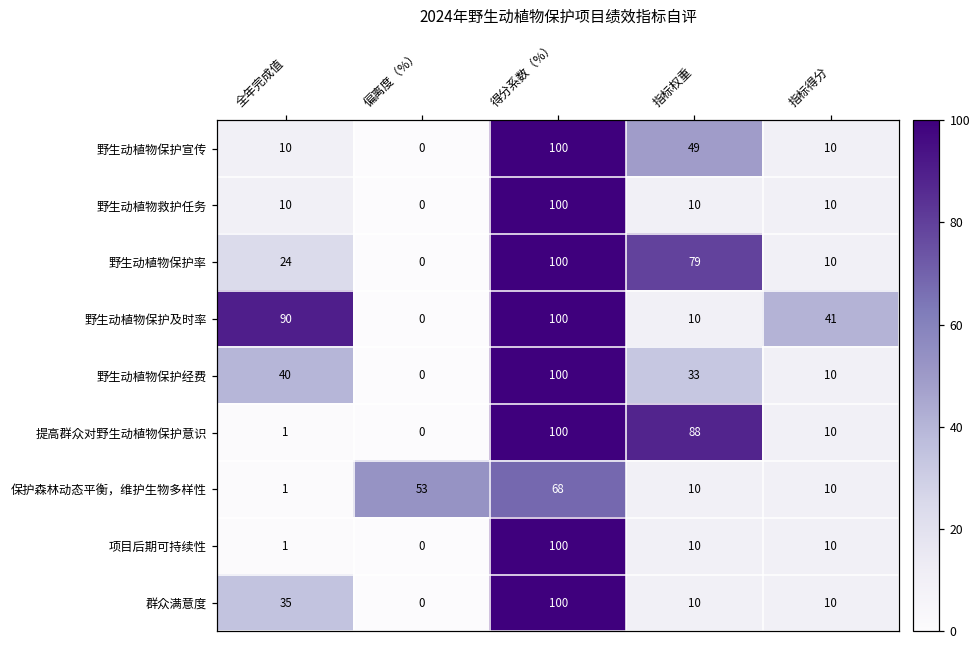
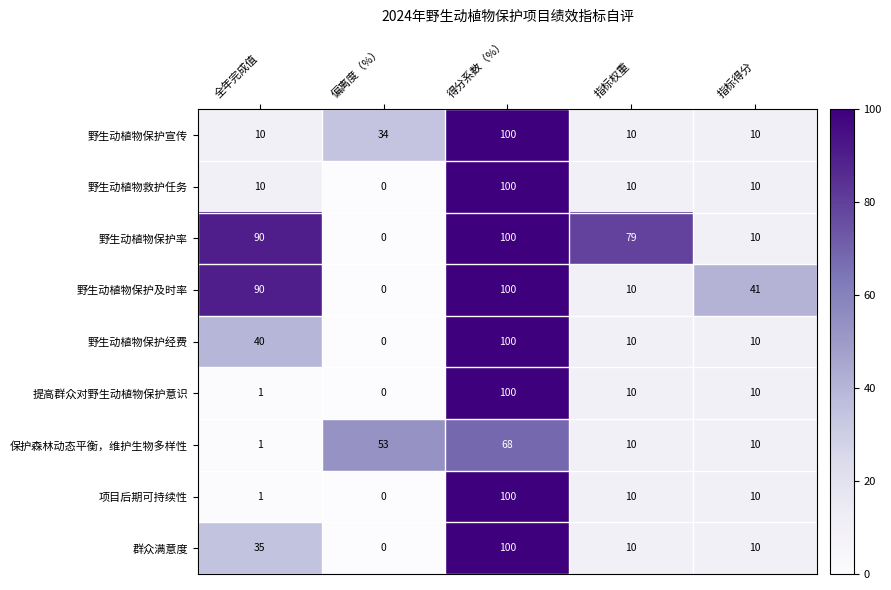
野生动植物保护宣传, 偏离度（%）: 0 -> 34
野生动植物保护宣传, 指标权重: 49 -> 10
野生动植物保护率, 全年完成值: 24 -> 90
野生动植物保护经费, 指标权重: 33 -> 10
提高群众对野生动植物保护意识, 指标权重: 88 -> 10
